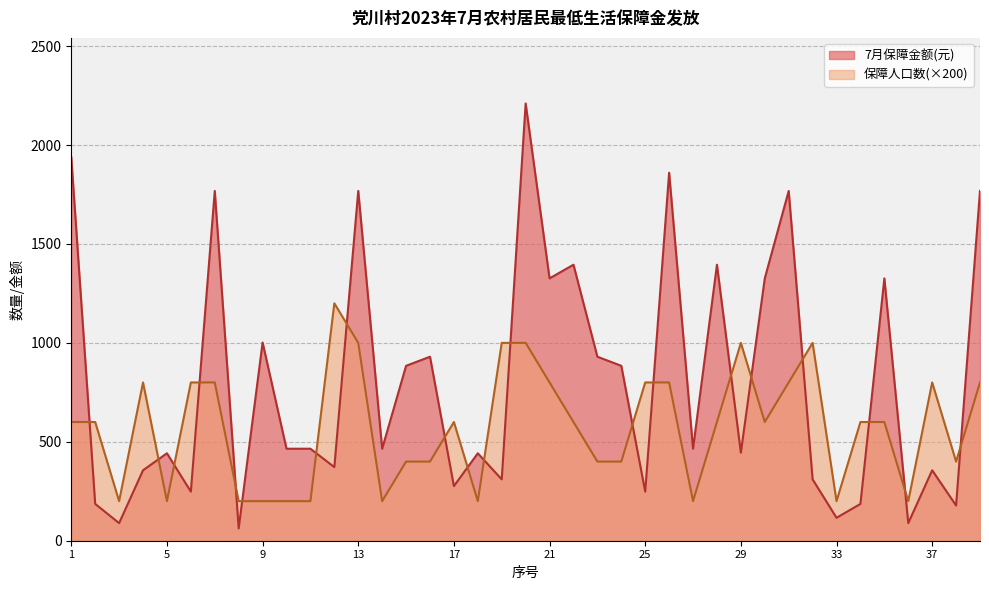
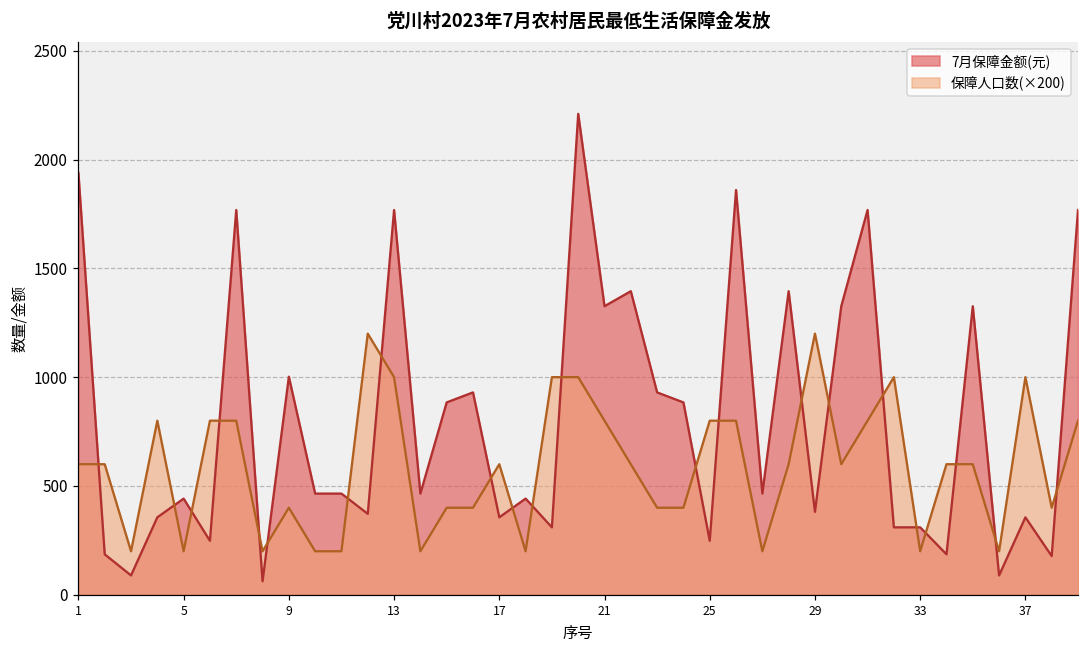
保障人口数(×200), 9: 200 -> 400
7月保障金额(元), 17: 280 -> 360
7月保障金额(元), 29: 450 -> 380
保障人口数(×200), 29: 1000 -> 1200
7月保障金额(元), 33: 120 -> 310
保障人口数(×200), 37: 800 -> 1000
